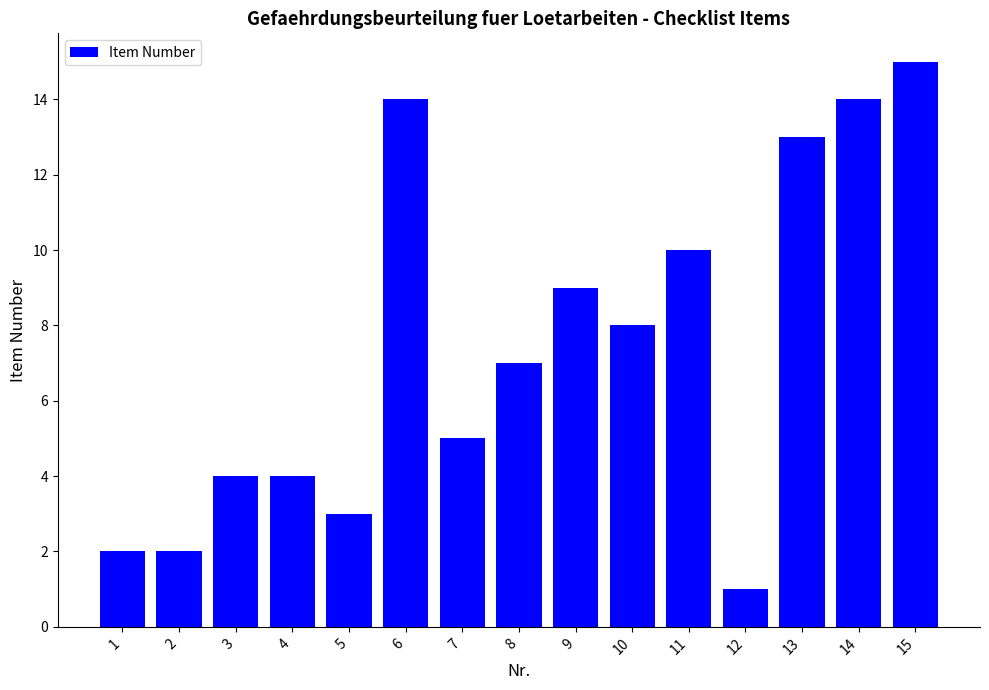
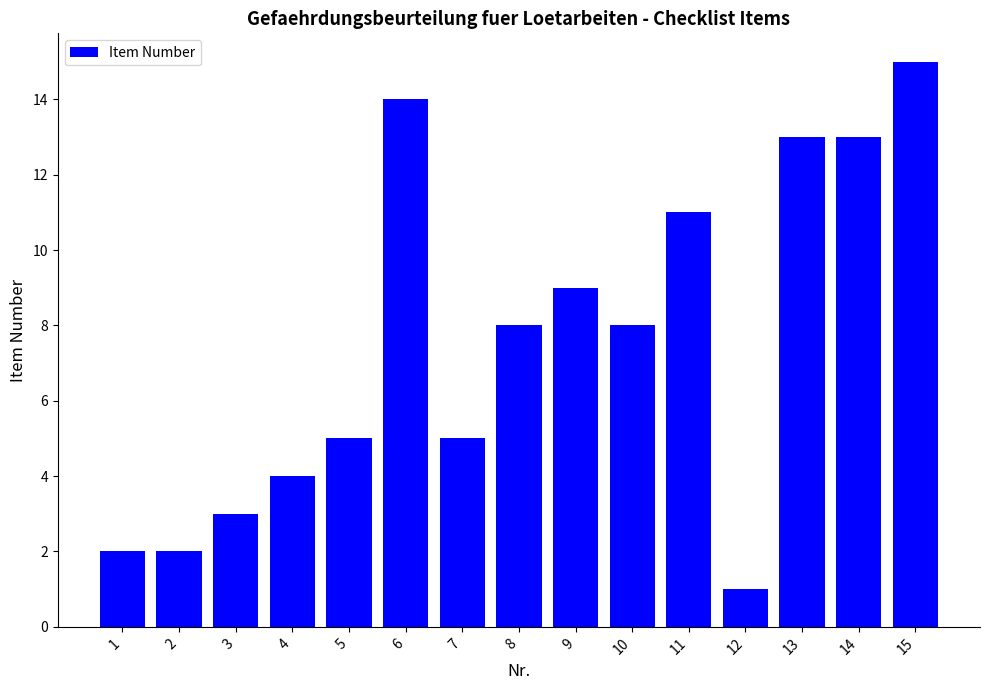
3: 4 -> 3
5: 3 -> 5
8: 7 -> 8
11: 10 -> 11
14: 14 -> 13
